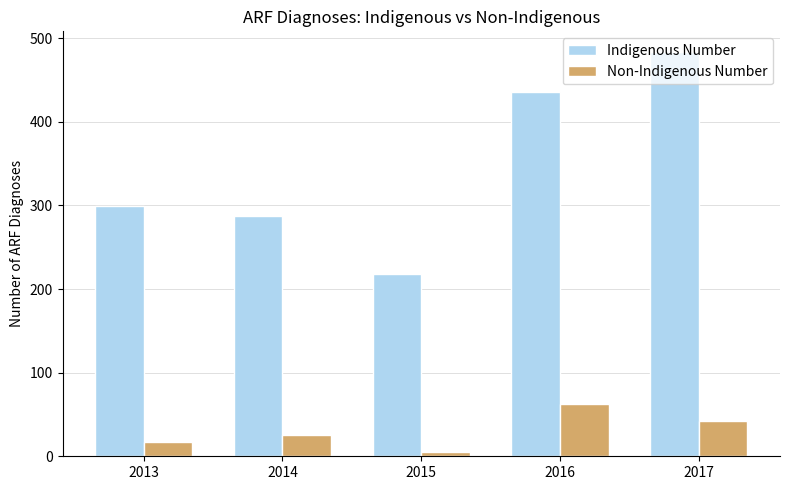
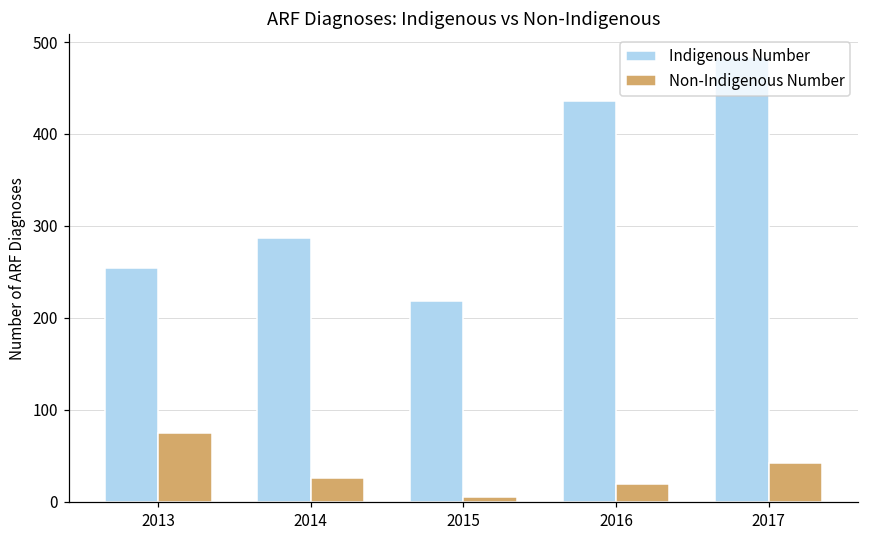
Indigenous Number, 2013: 300 -> 250
Non-Indigenous Number, 2013: 20 -> 80
Non-Indigenous Number, 2016: 60 -> 20
